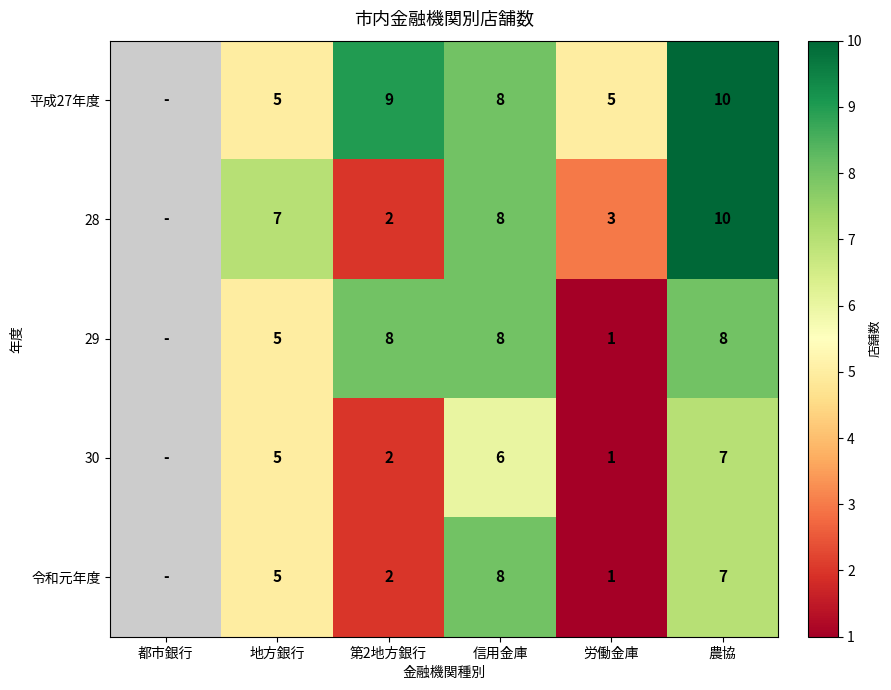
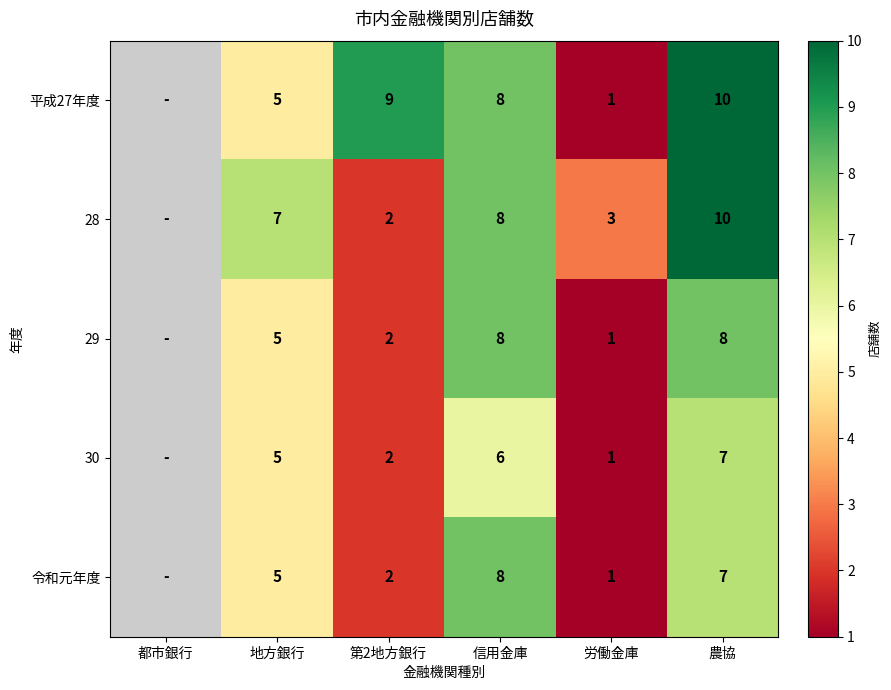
平成27年度, 労働金庫: 5 -> 1
29, 第2地方銀行: 8 -> 2
